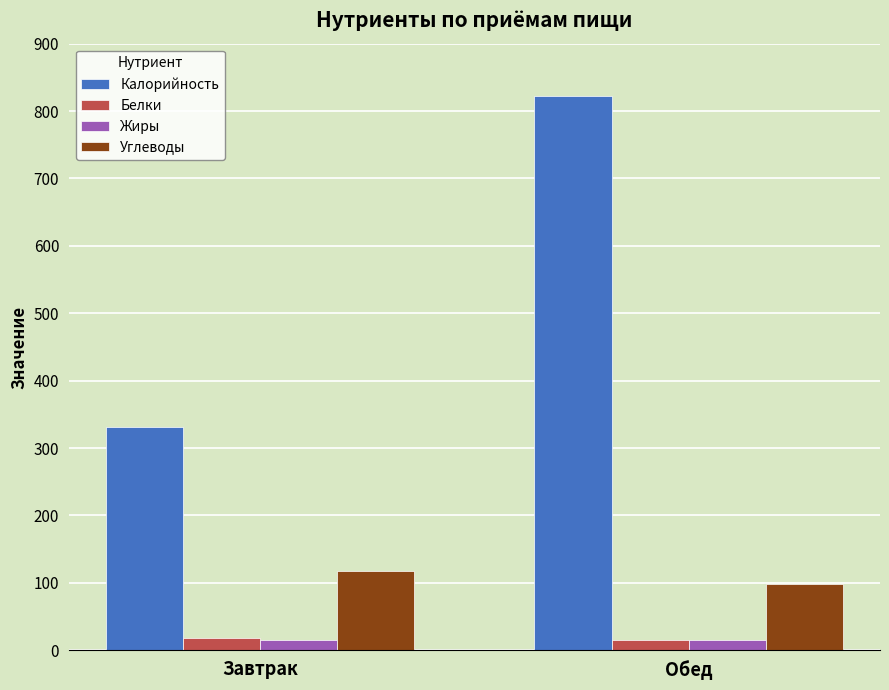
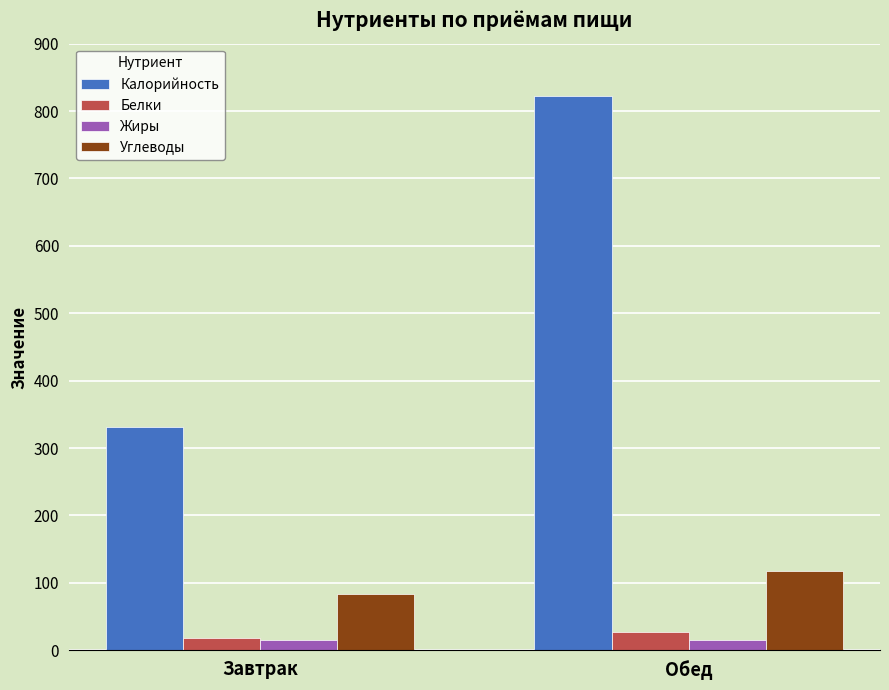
Углеводы, Завтрак: 120 -> 80
Белки, Обед: 20 -> 30
Углеводы, Обед: 100 -> 120
